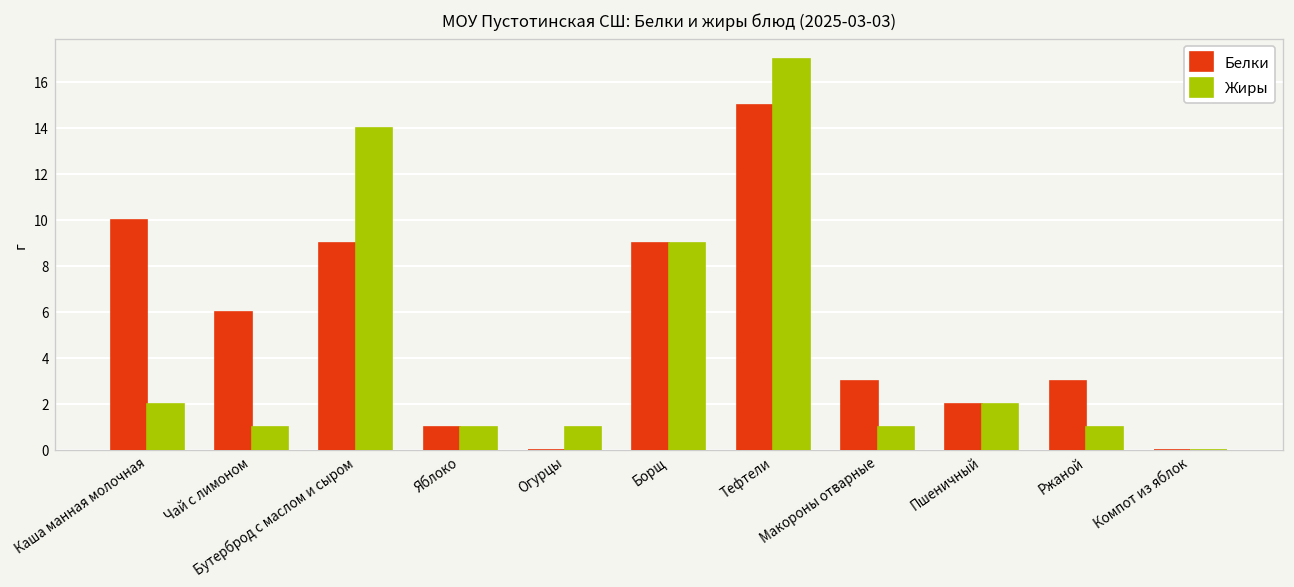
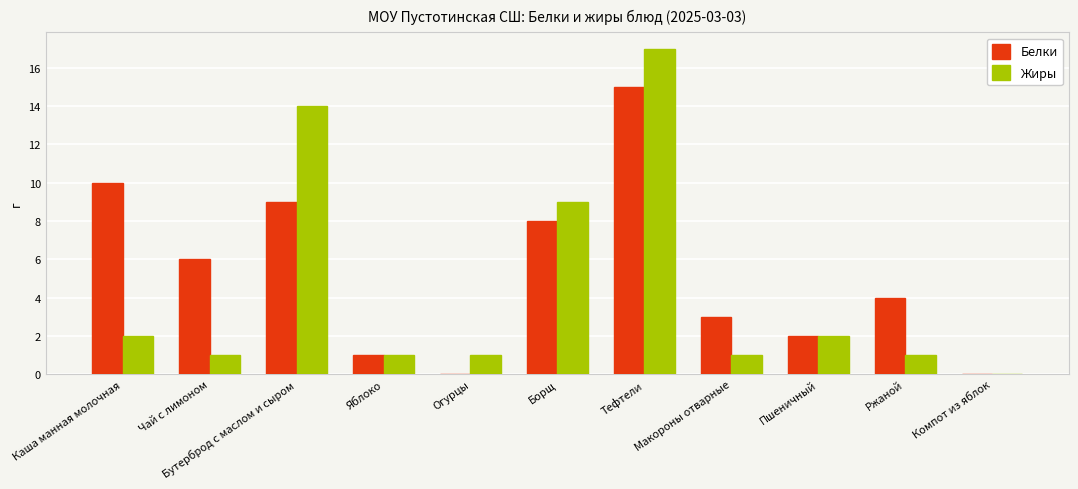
Белки, Борщ: 9 -> 8
Белки, Ржаной: 3 -> 4
